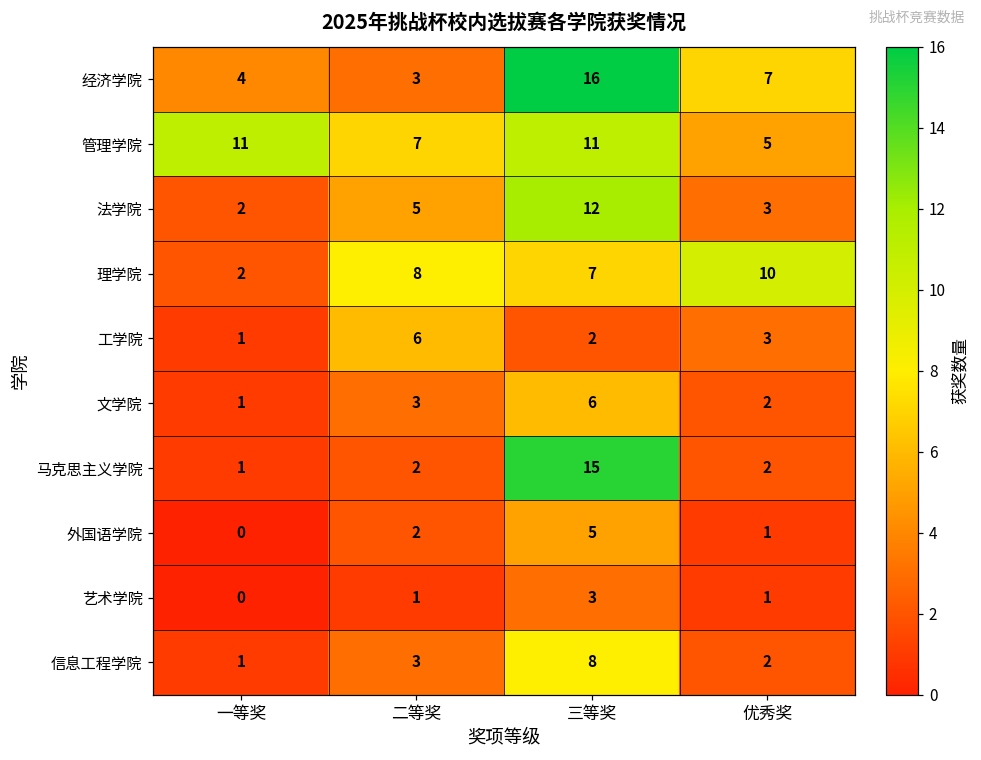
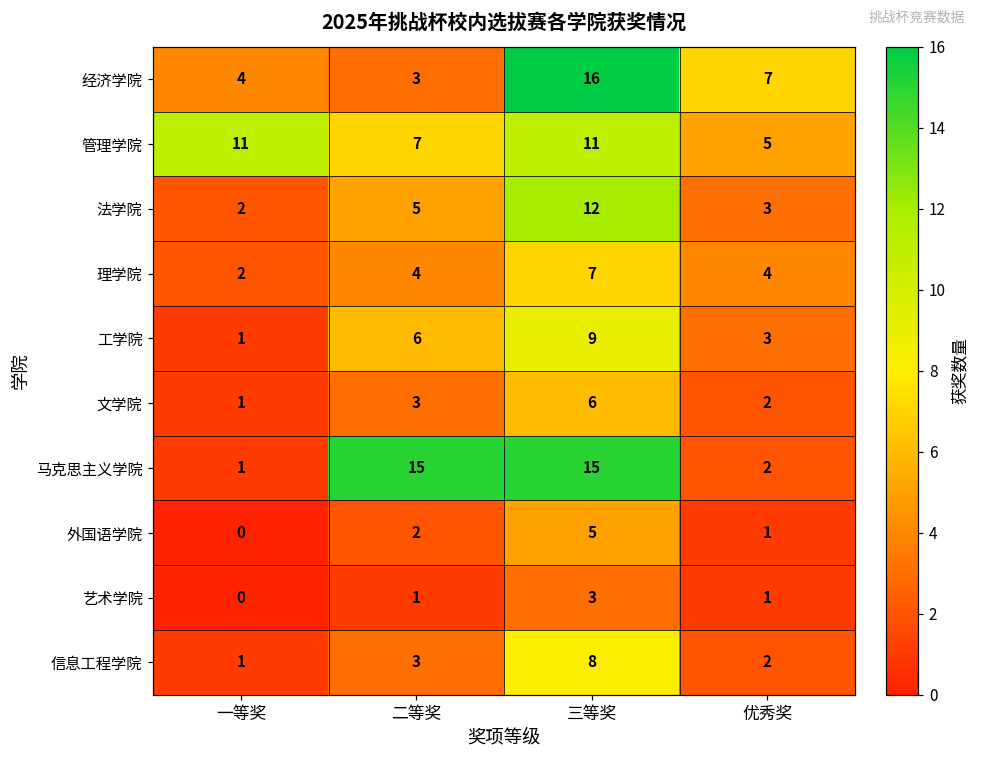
理学院, 二等奖: 8 -> 4
理学院, 优秀奖: 10 -> 4
工学院, 三等奖: 2 -> 9
马克思主义学院, 二等奖: 2 -> 15
